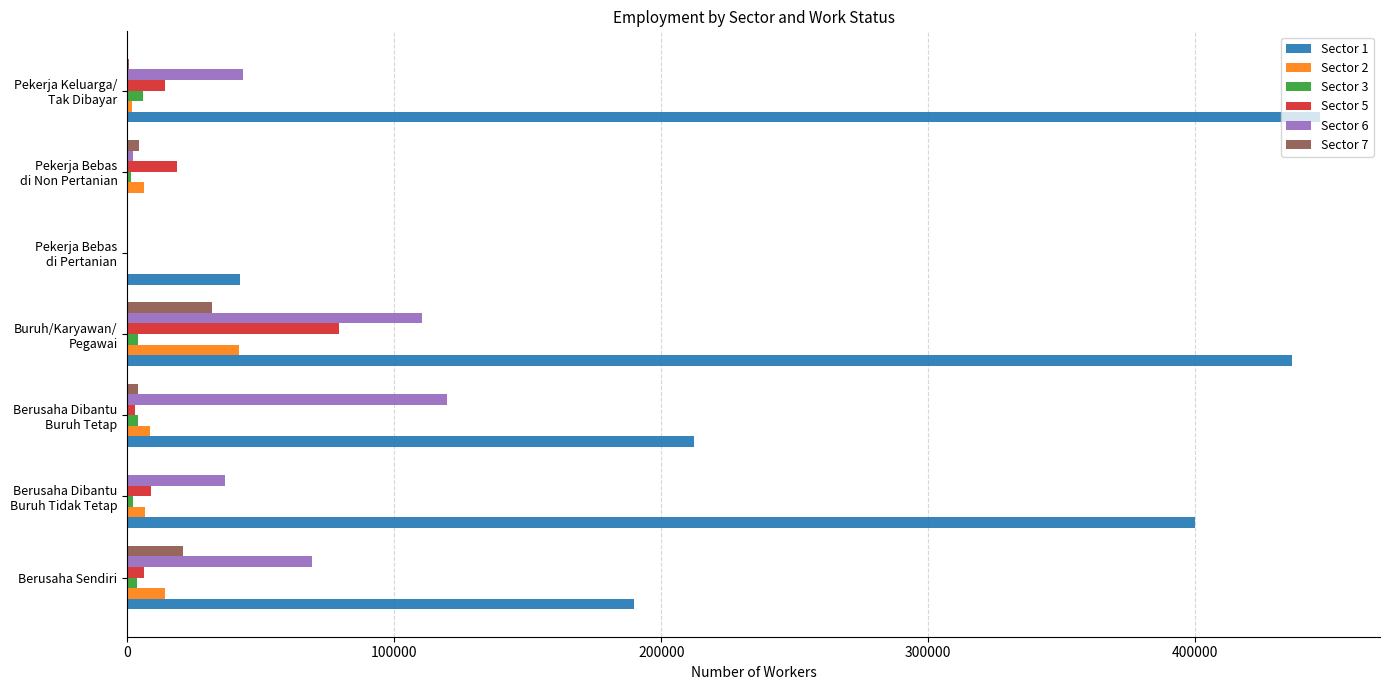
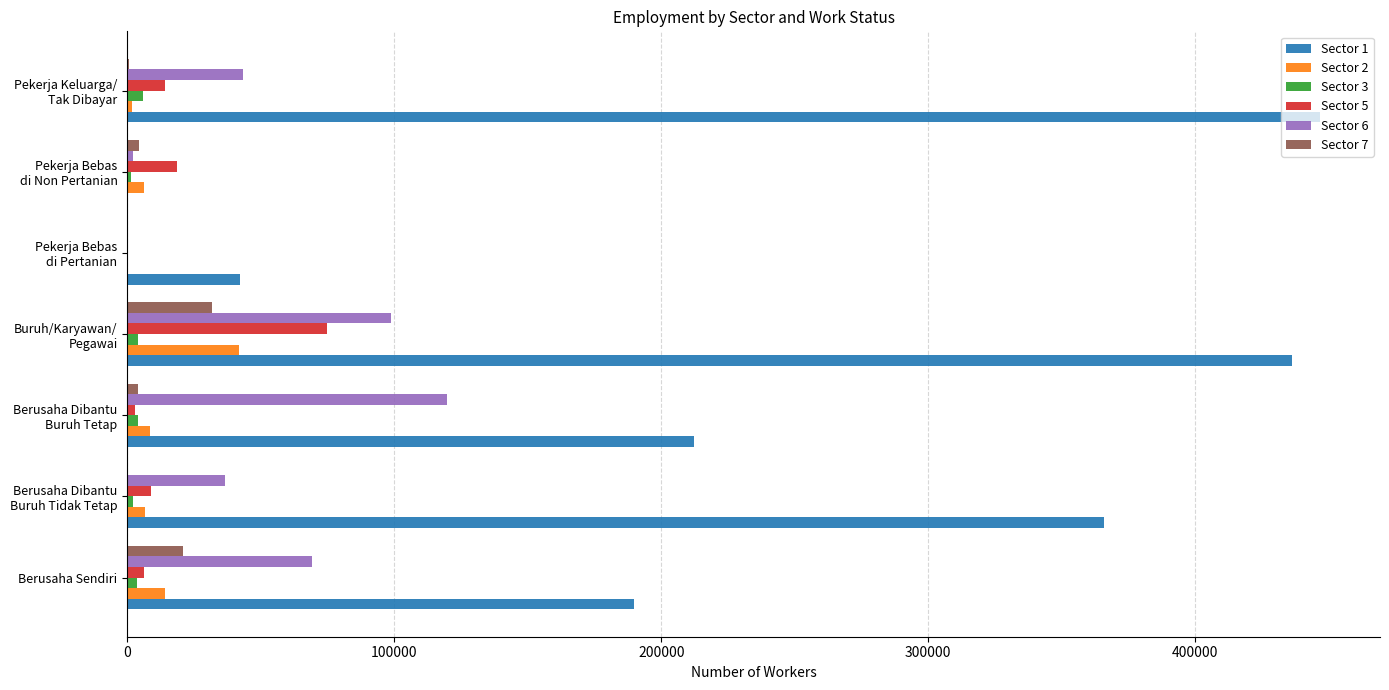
Sector 6, Buruh/Karyawan/ Pegawai: 110000 -> 99000
Sector 5, Buruh/Karyawan/ Pegawai: 79000 -> 75000
Sector 1, Berusaha Dibantu Buruh Tidak Tetap: 400000 -> 366000
